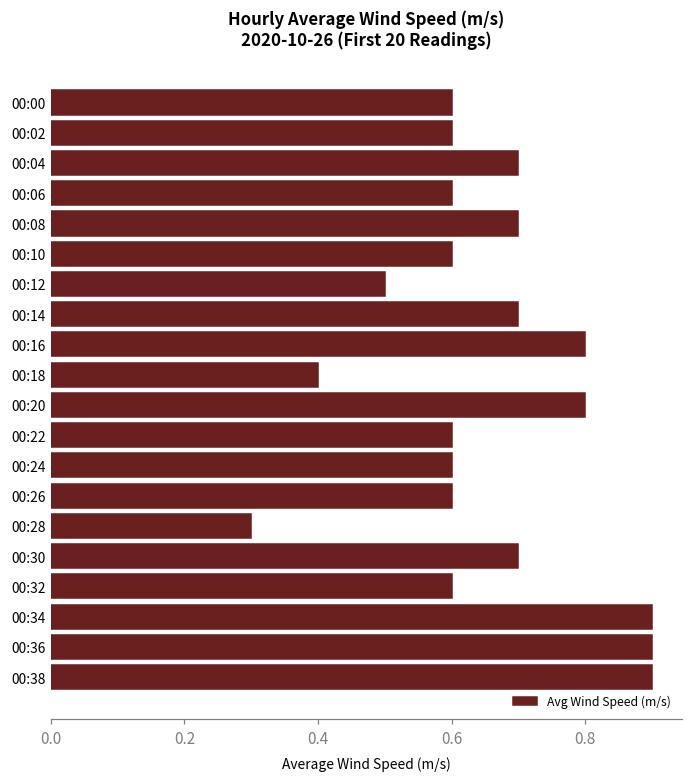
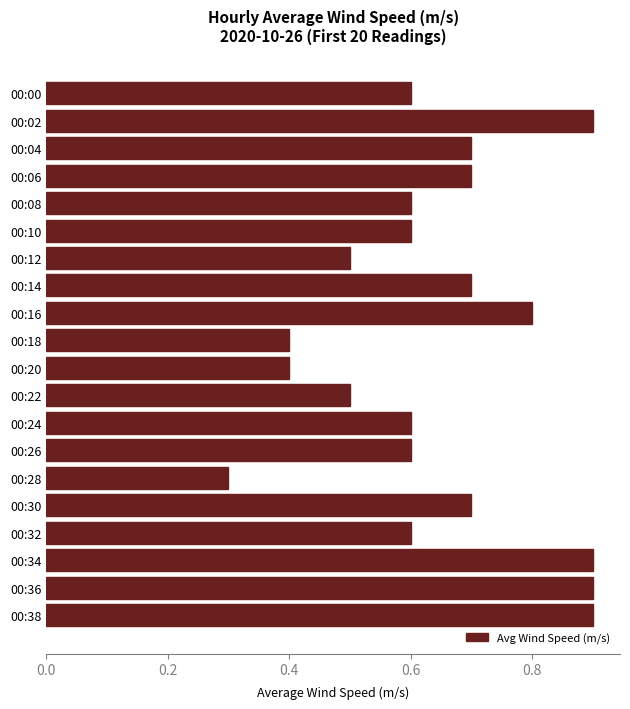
00:02: 0.6 -> 0.9
00:06: 0.6 -> 0.7
00:08: 0.7 -> 0.6
00:20: 0.8 -> 0.4
00:22: 0.6 -> 0.5
